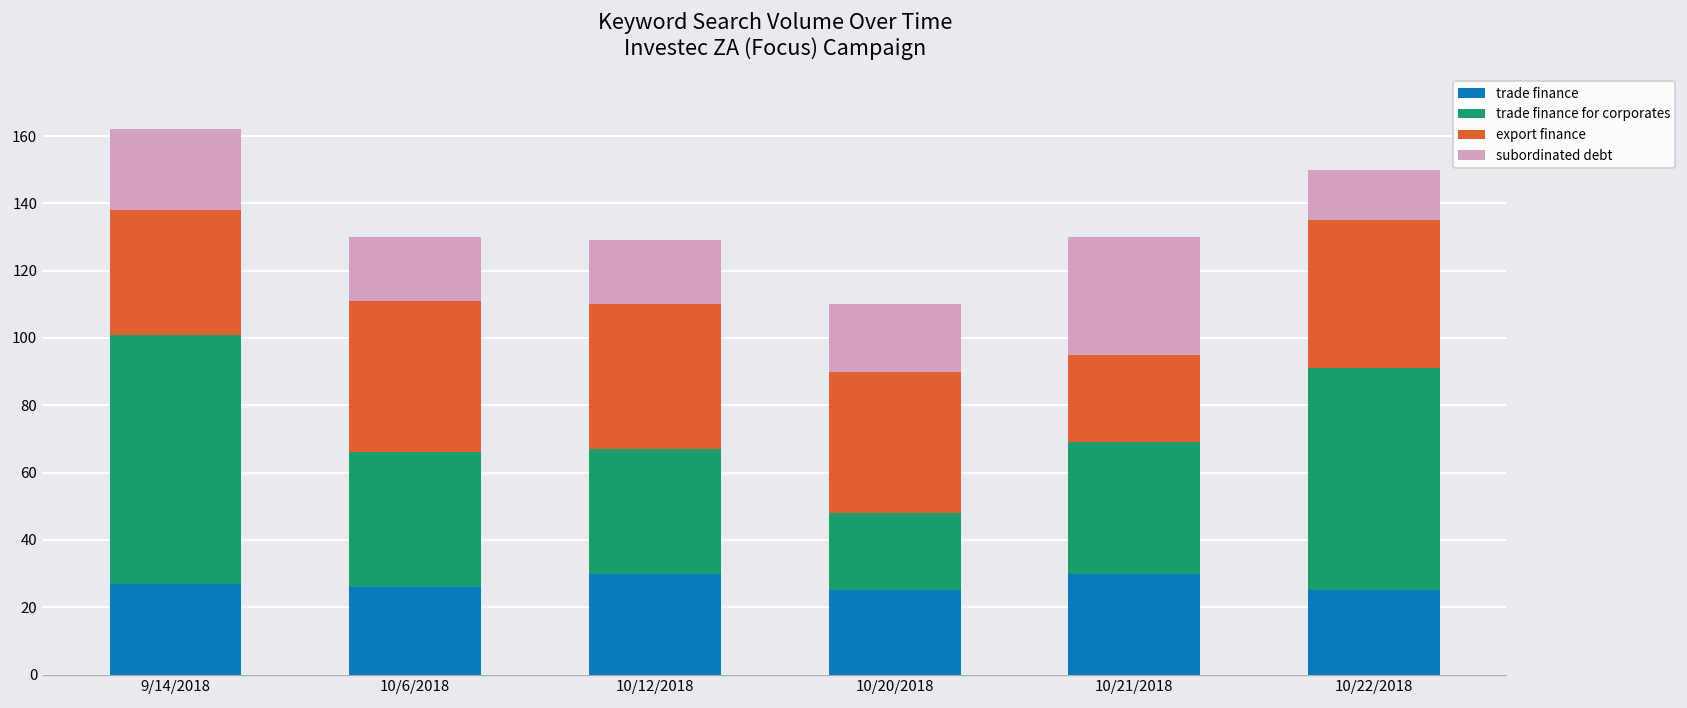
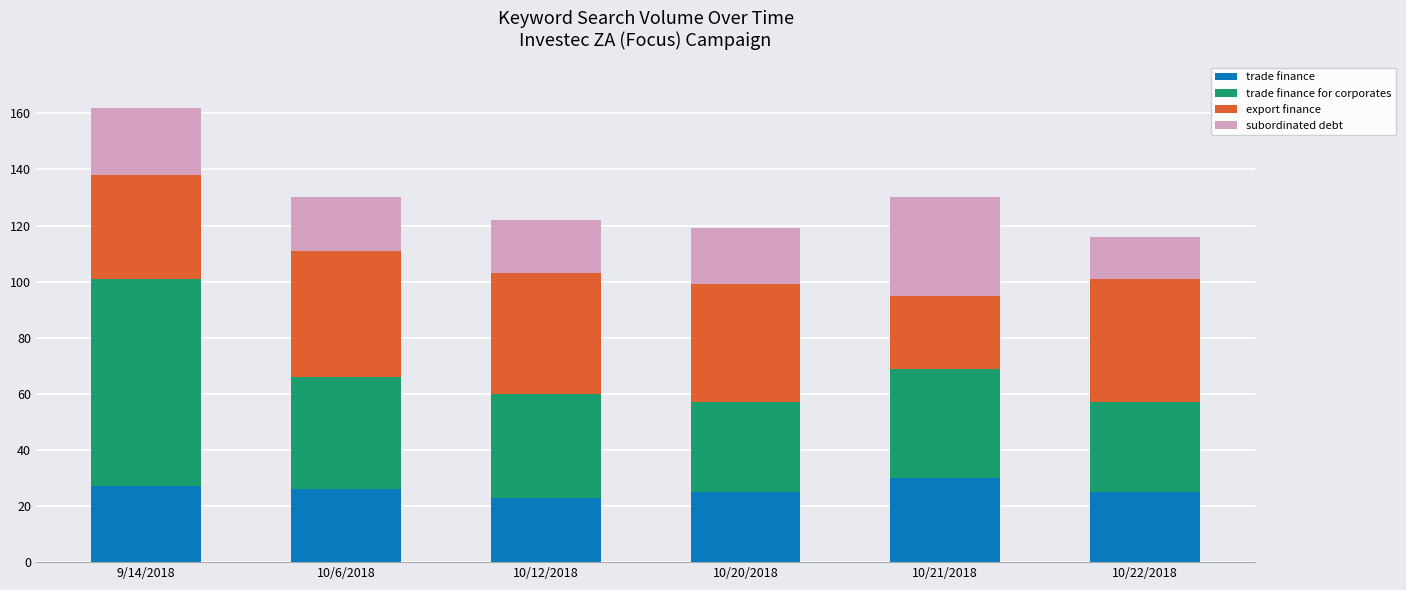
trade finance, 10/12/2018: 30 -> 23
trade finance for corporates, 10/20/2018: 23 -> 32
trade finance for corporates, 10/22/2018: 66 -> 32
